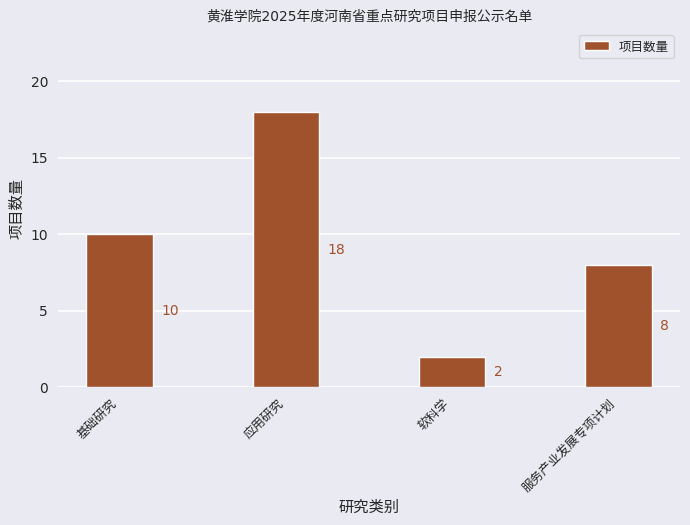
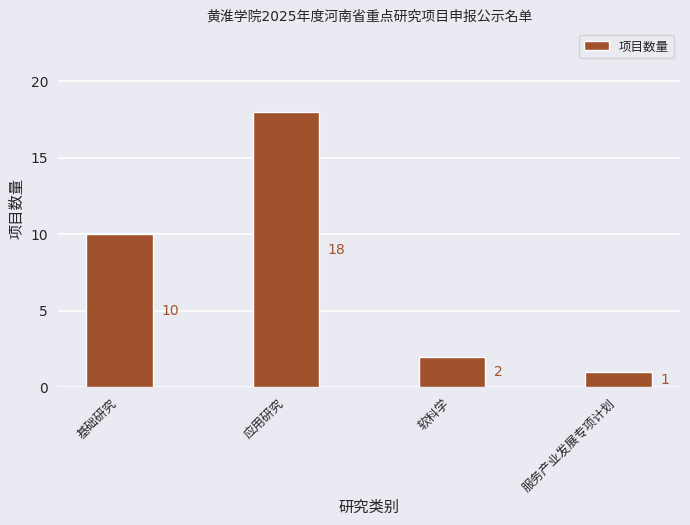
服务产业发展专项计划: 8 -> 1
